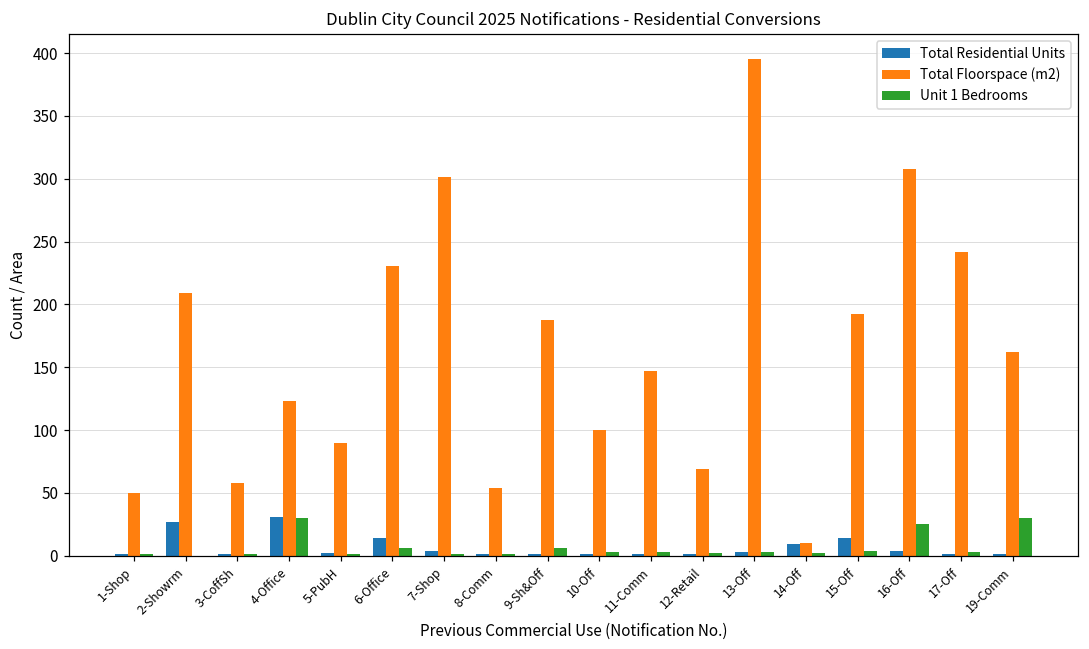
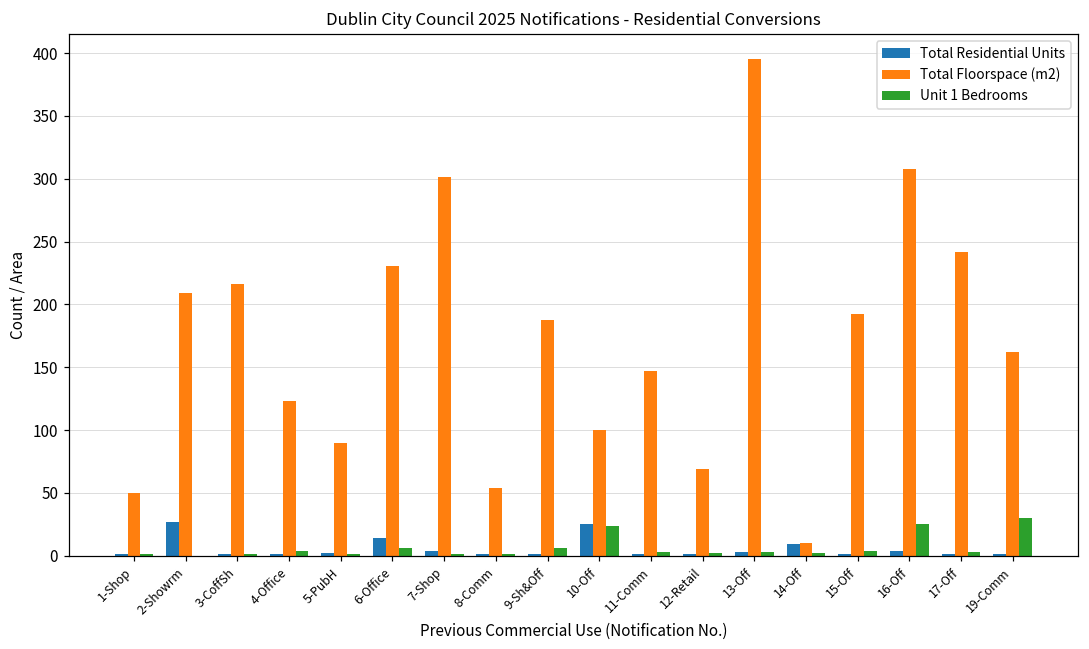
Total Floorspace (m2), 3-CoffSh: 58 -> 216
Total Residential Units, 4-Office: 31 -> 1
Unit 1 Bedrooms, 4-Office: 30 -> 4
Total Residential Units, 10-Off: 1 -> 25
Unit 1 Bedrooms, 10-Off: 3 -> 24
Total Residential Units, 15-Off: 14 -> 1
